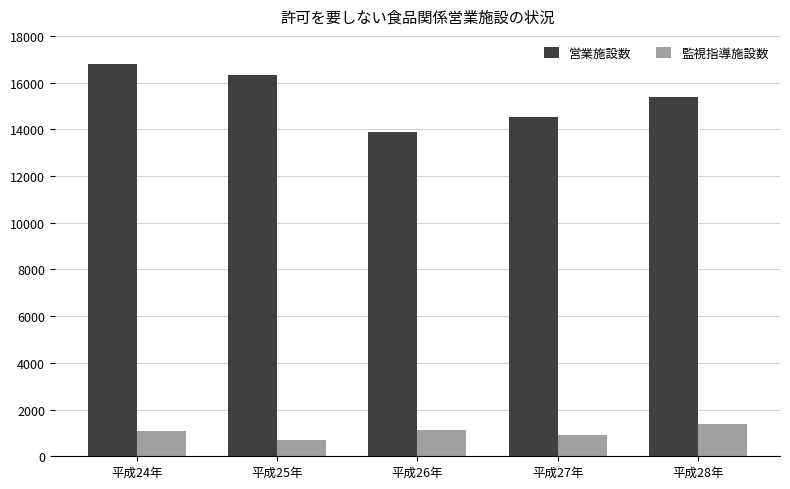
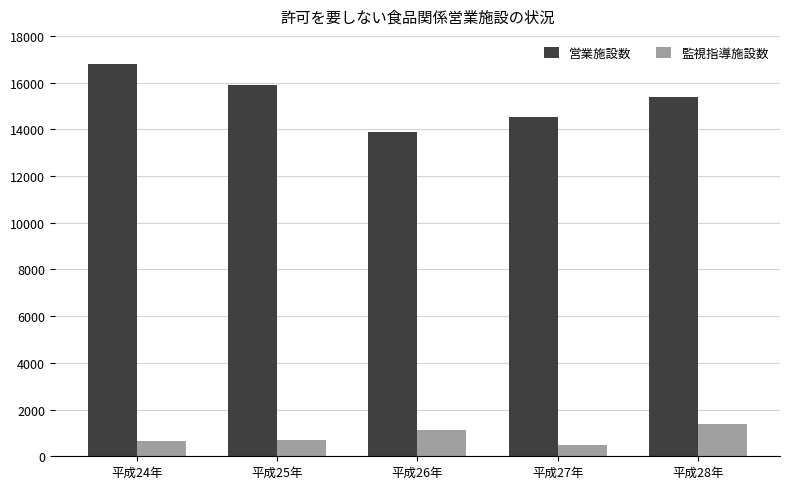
監視指導施設数, 平成24年: 1100 -> 600
営業施設数, 平成25年: 16300 -> 15900
監視指導施設数, 平成27年: 900 -> 500
